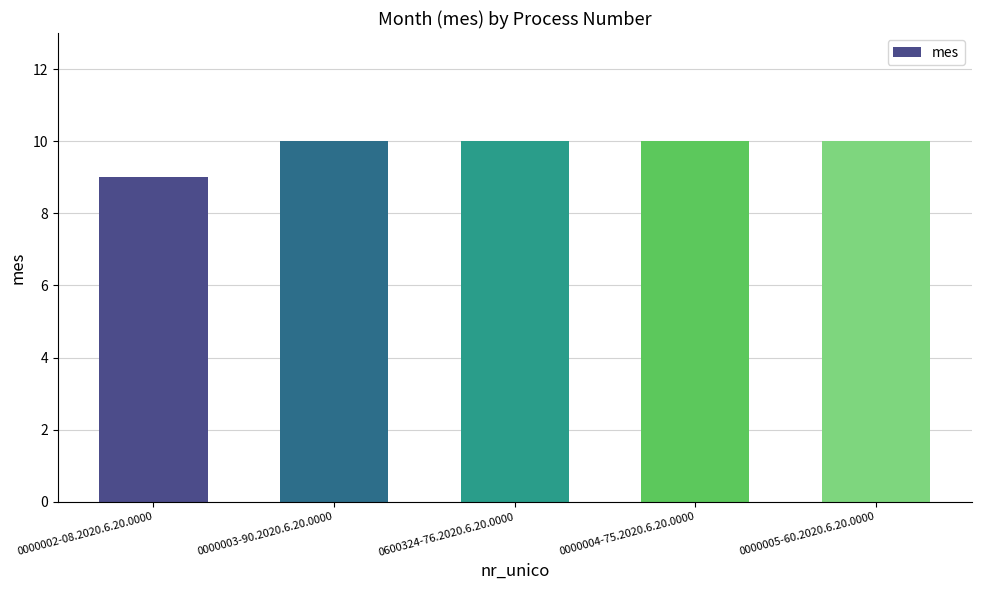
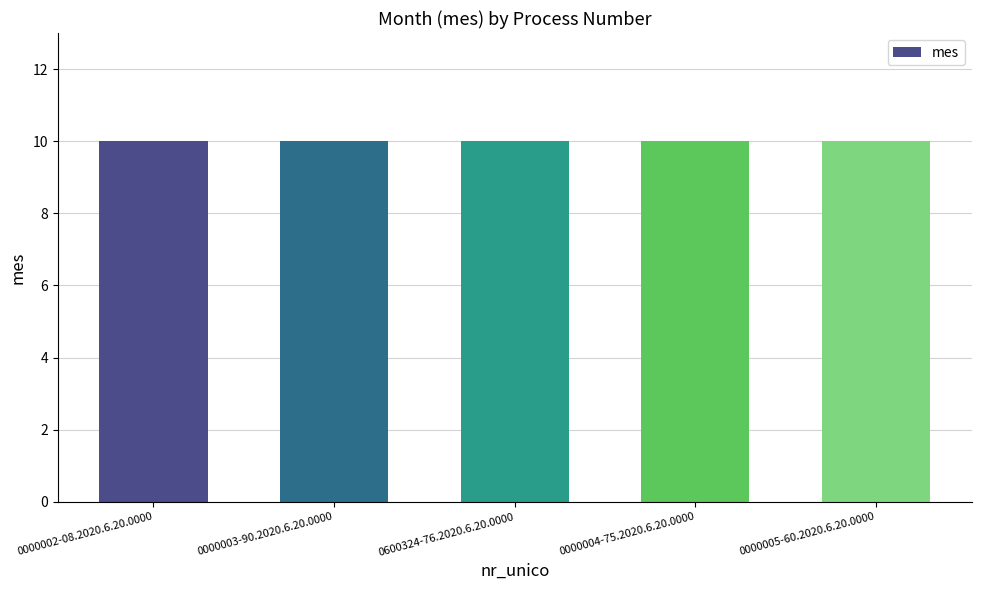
0000002-08.2020.6.20.0000: 9 -> 10
